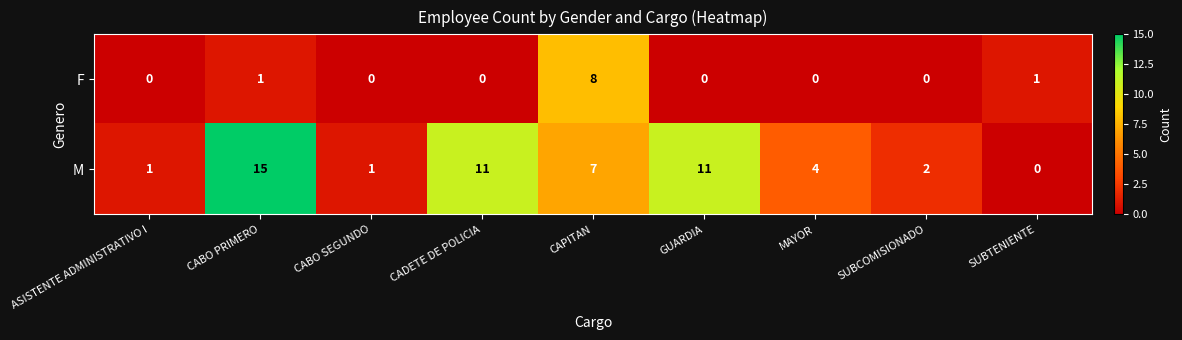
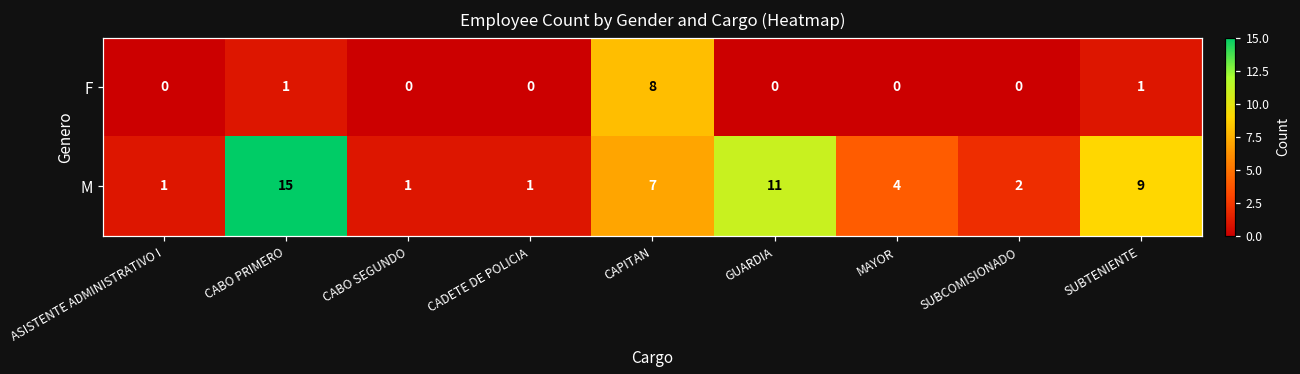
M, CADETE DE POLICIA: 11 -> 1
M, SUBTENIENTE: 0 -> 9
